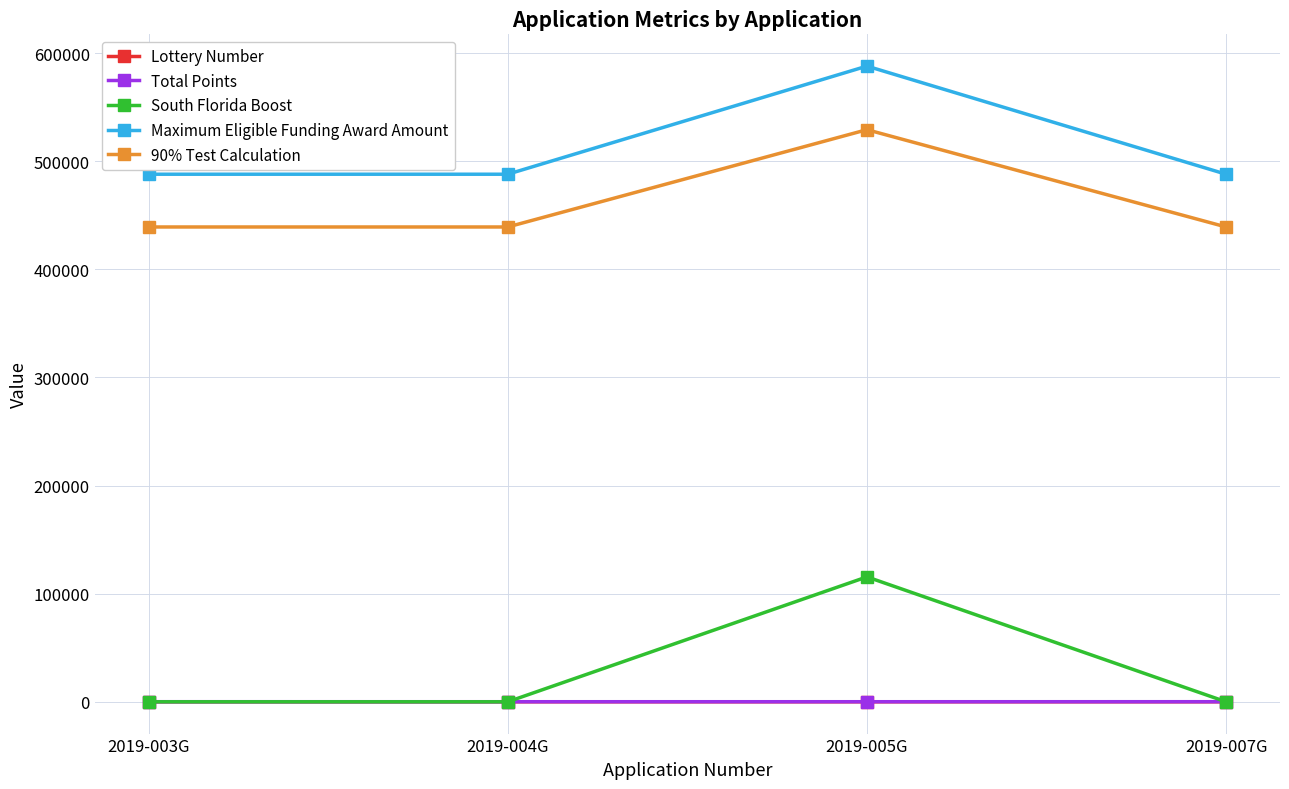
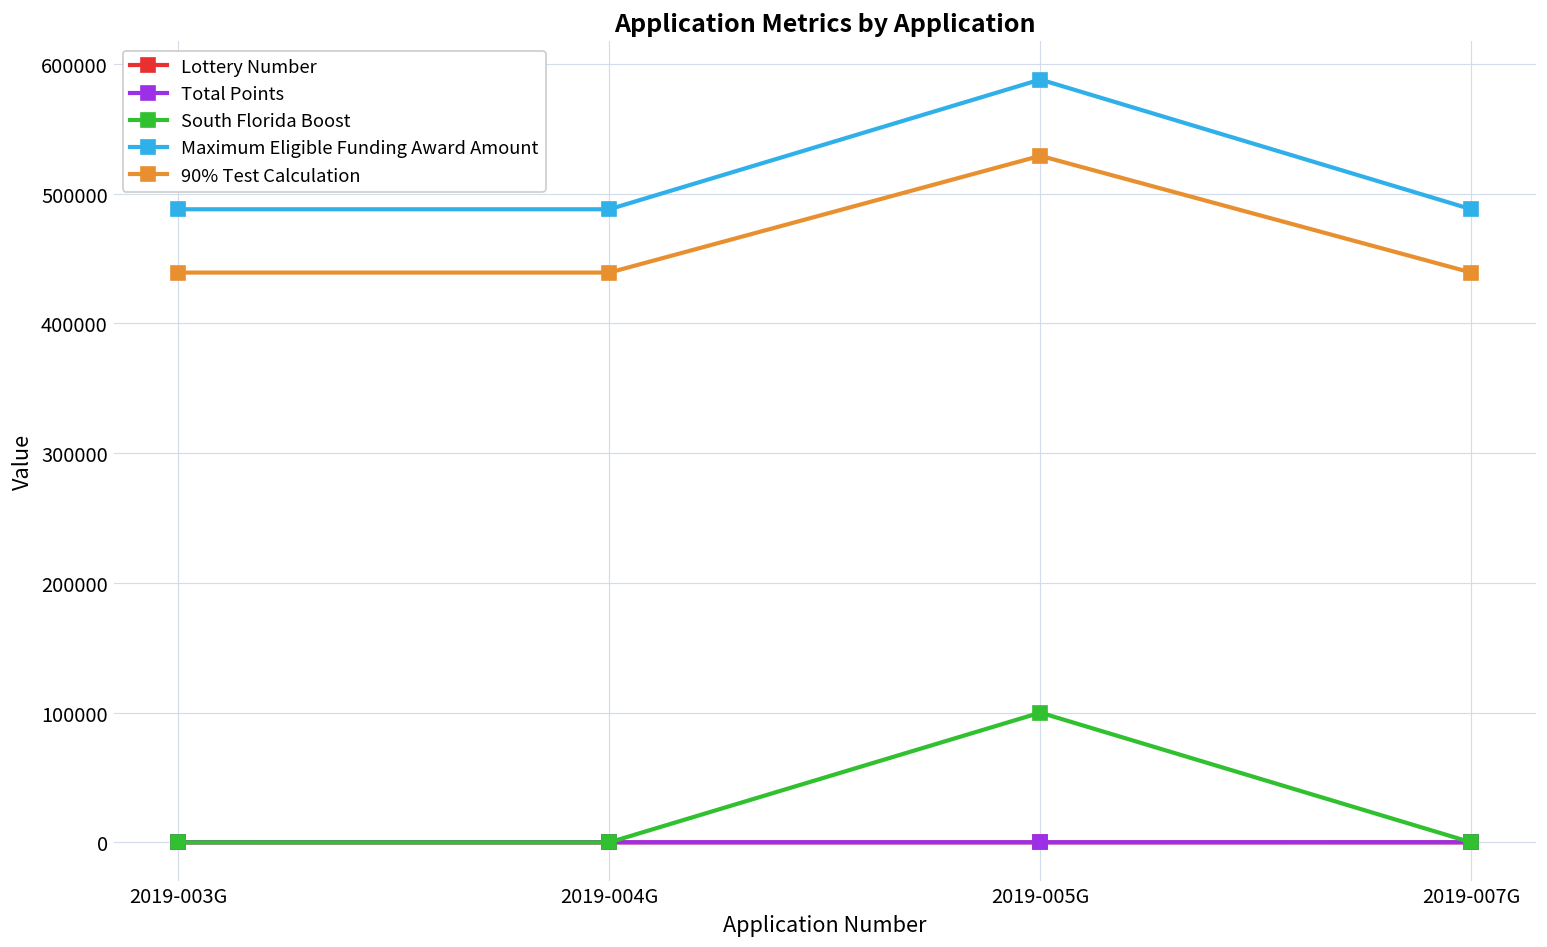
South Florida Boost, 2019-005G: 116000 -> 100000
